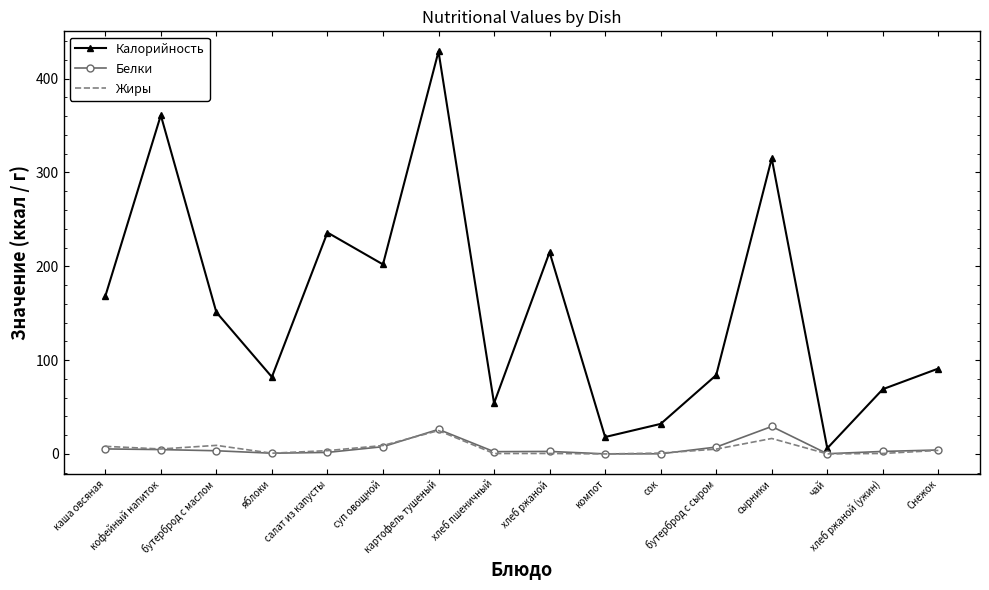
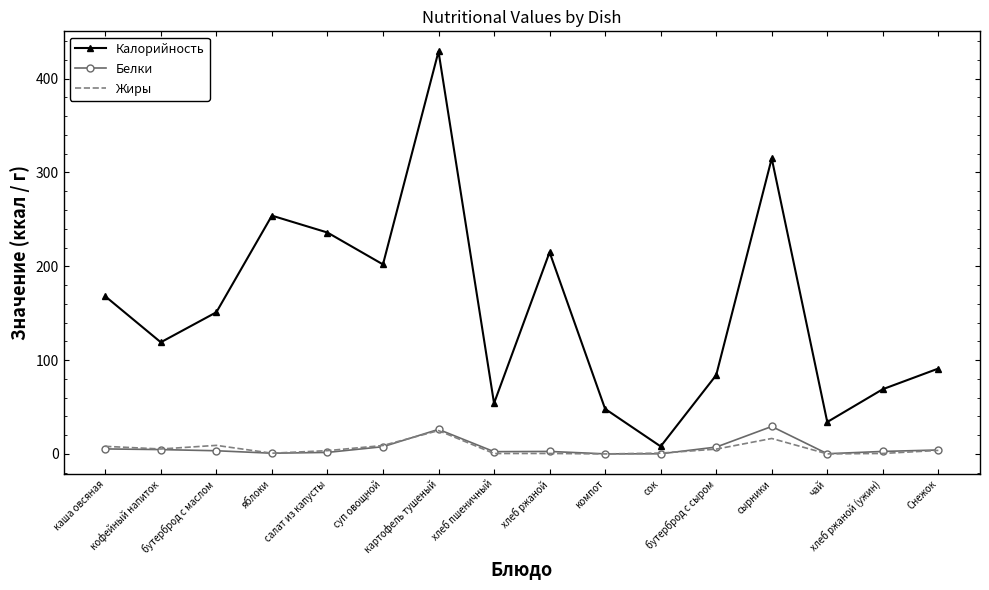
Калорийность, кофейный напиток: 360 -> 120
Калорийность, яблоки: 80 -> 250
Калорийность, компот: 20 -> 50
Калорийность, сок: 30 -> 10
Калорийность, чай: 10 -> 30
